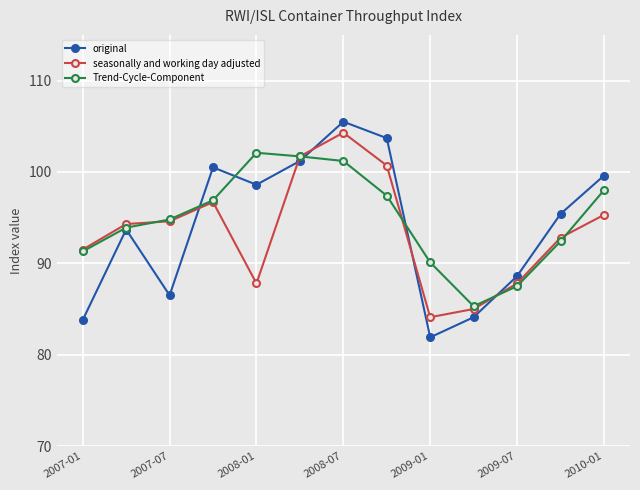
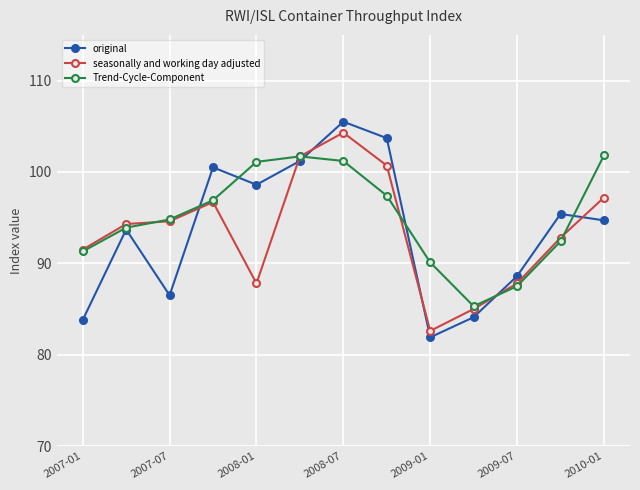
Trend-Cycle-Component, 2008-01: 102 -> 101
seasonally and working day adjusted, 2009-01: 84 -> 83
original, 2010-01: 100 -> 95
seasonally and working day adjusted, 2010-01: 95 -> 97
Trend-Cycle-Component, 2010-01: 98 -> 102
